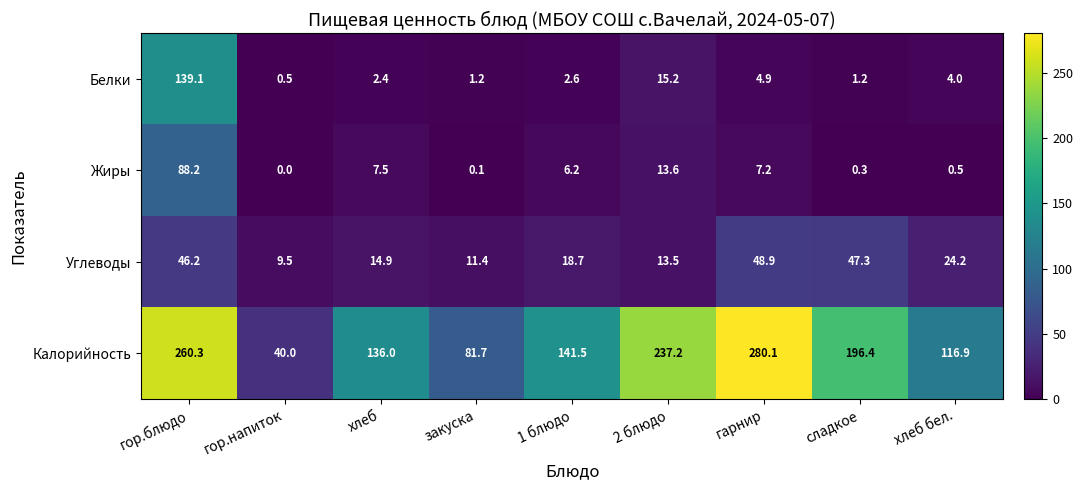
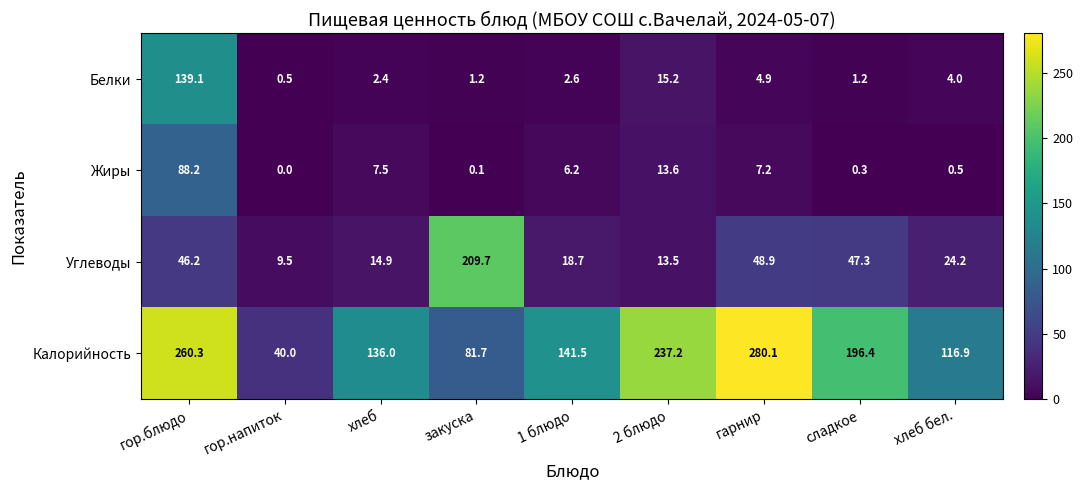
Углеводы, закуска: 11.4 -> 209.7
